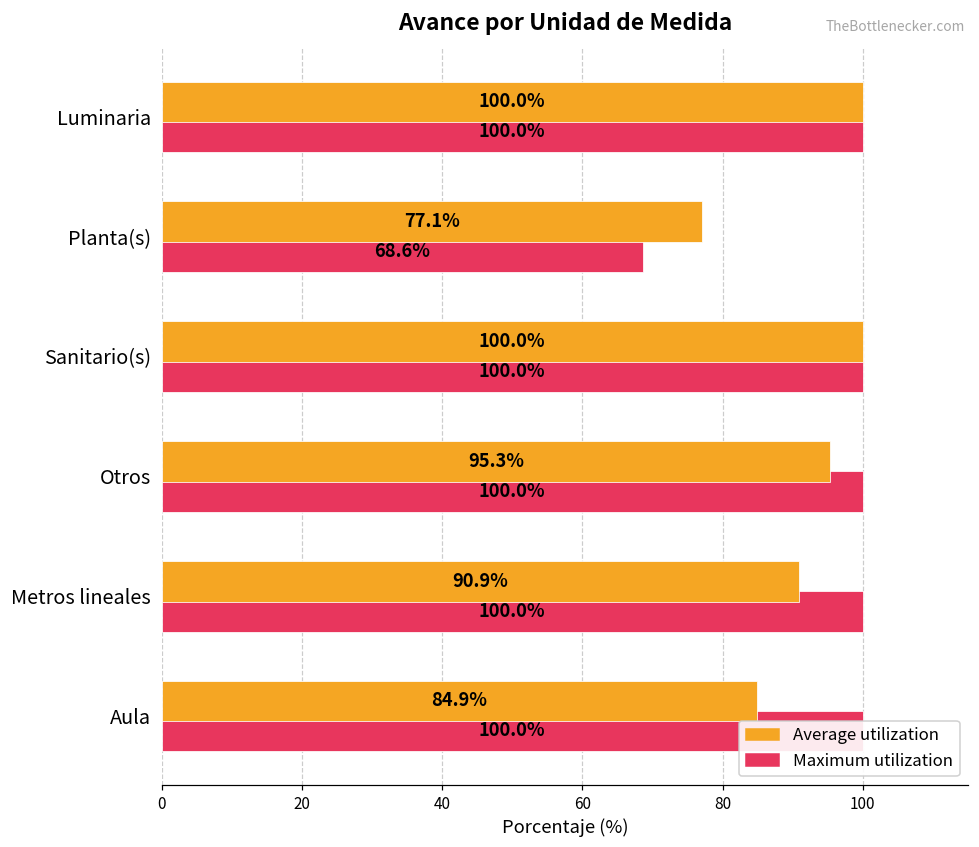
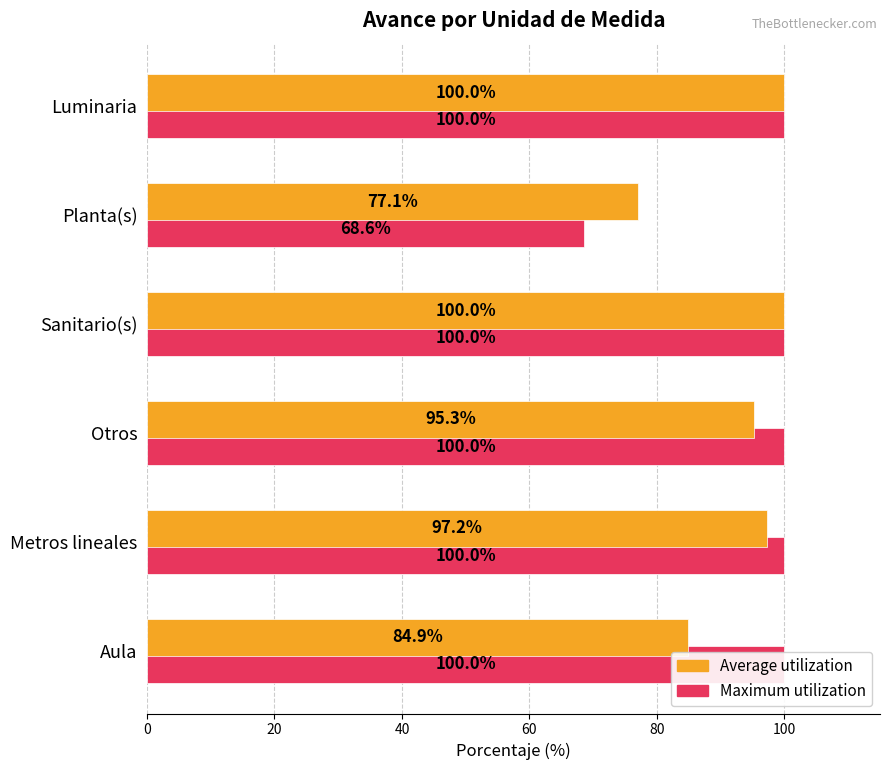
Average utilization, Metros lineales: 90.9% -> 97.2%
